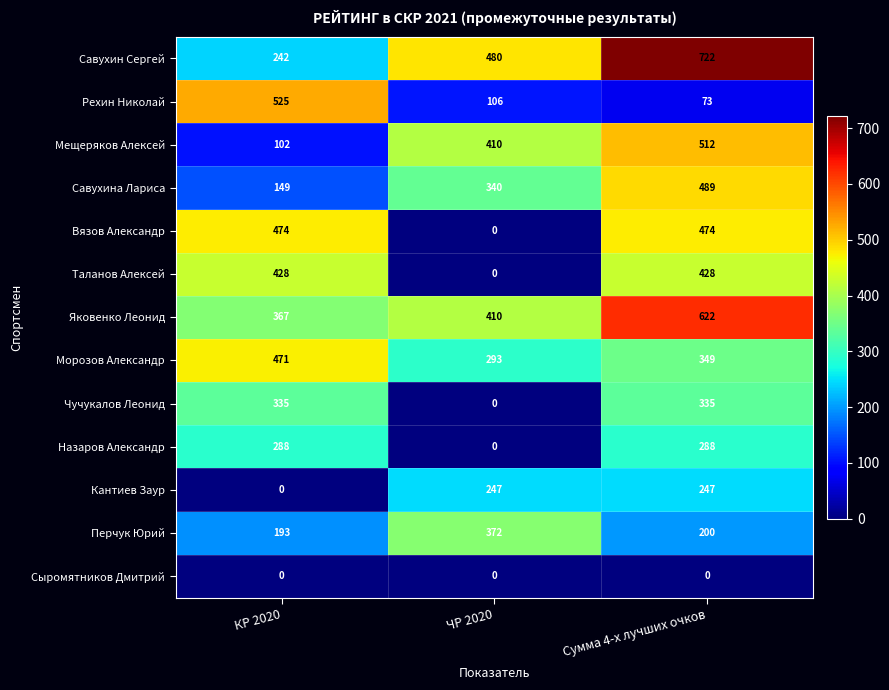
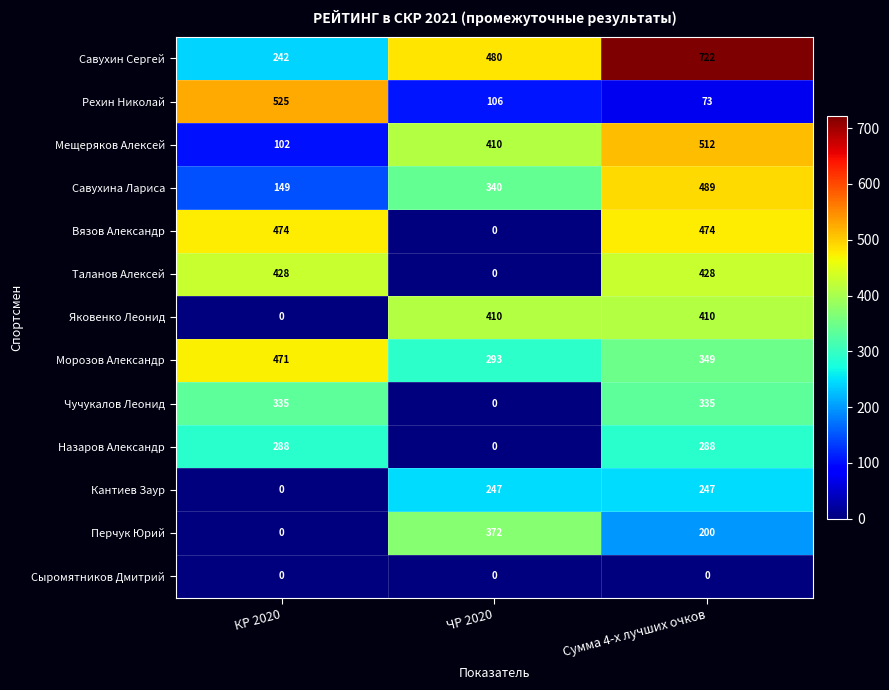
Яковенко Леонид, КР 2020: 367 -> 0
Яковенко Леонид, Сумма 4-х лучших очков: 622 -> 410
Перчук Юрий, КР 2020: 193 -> 0
